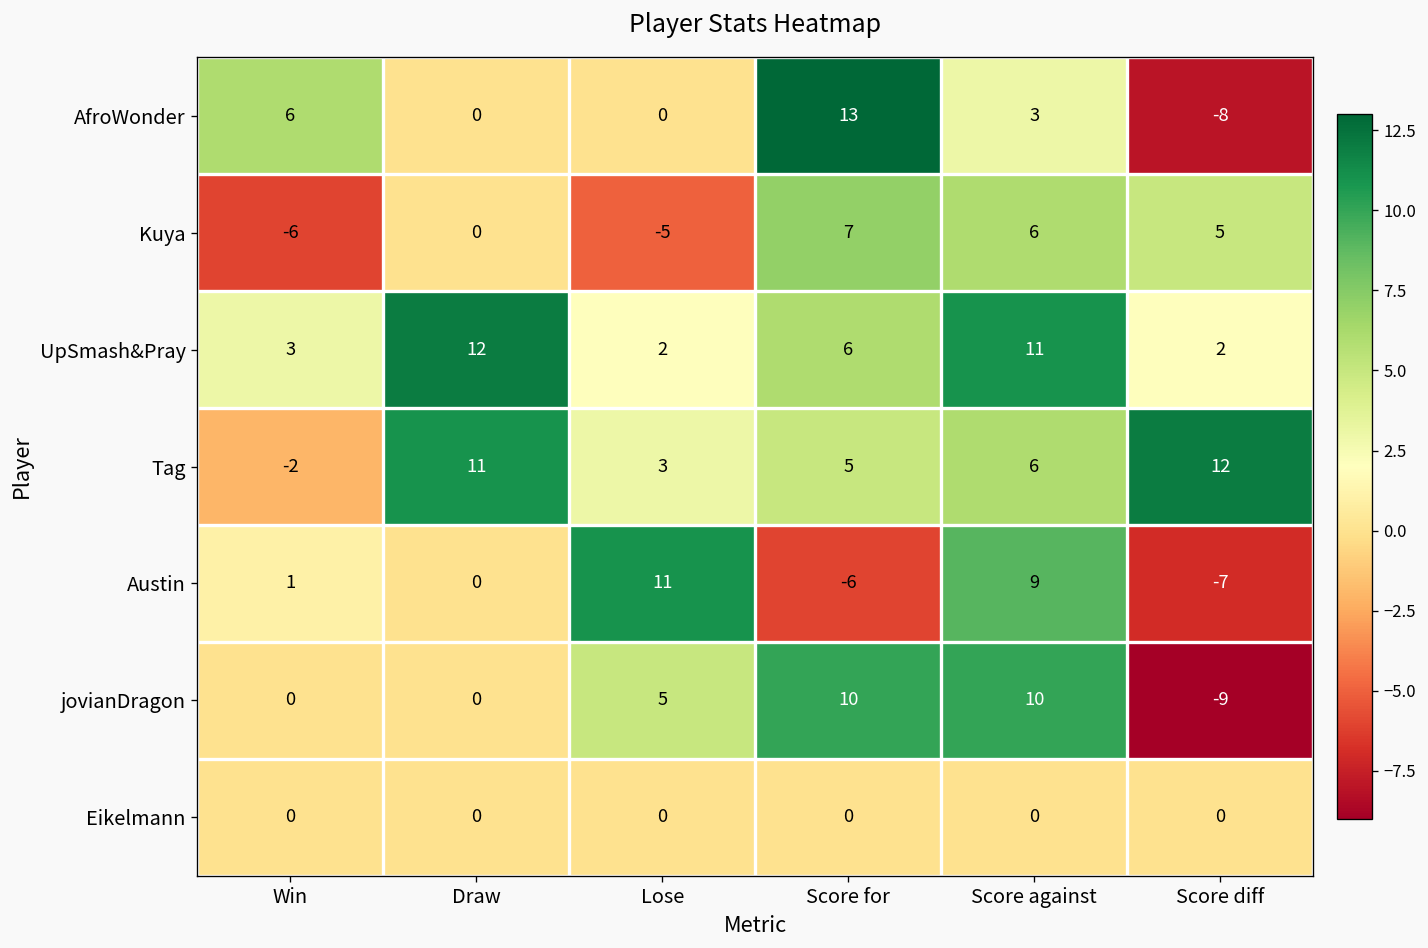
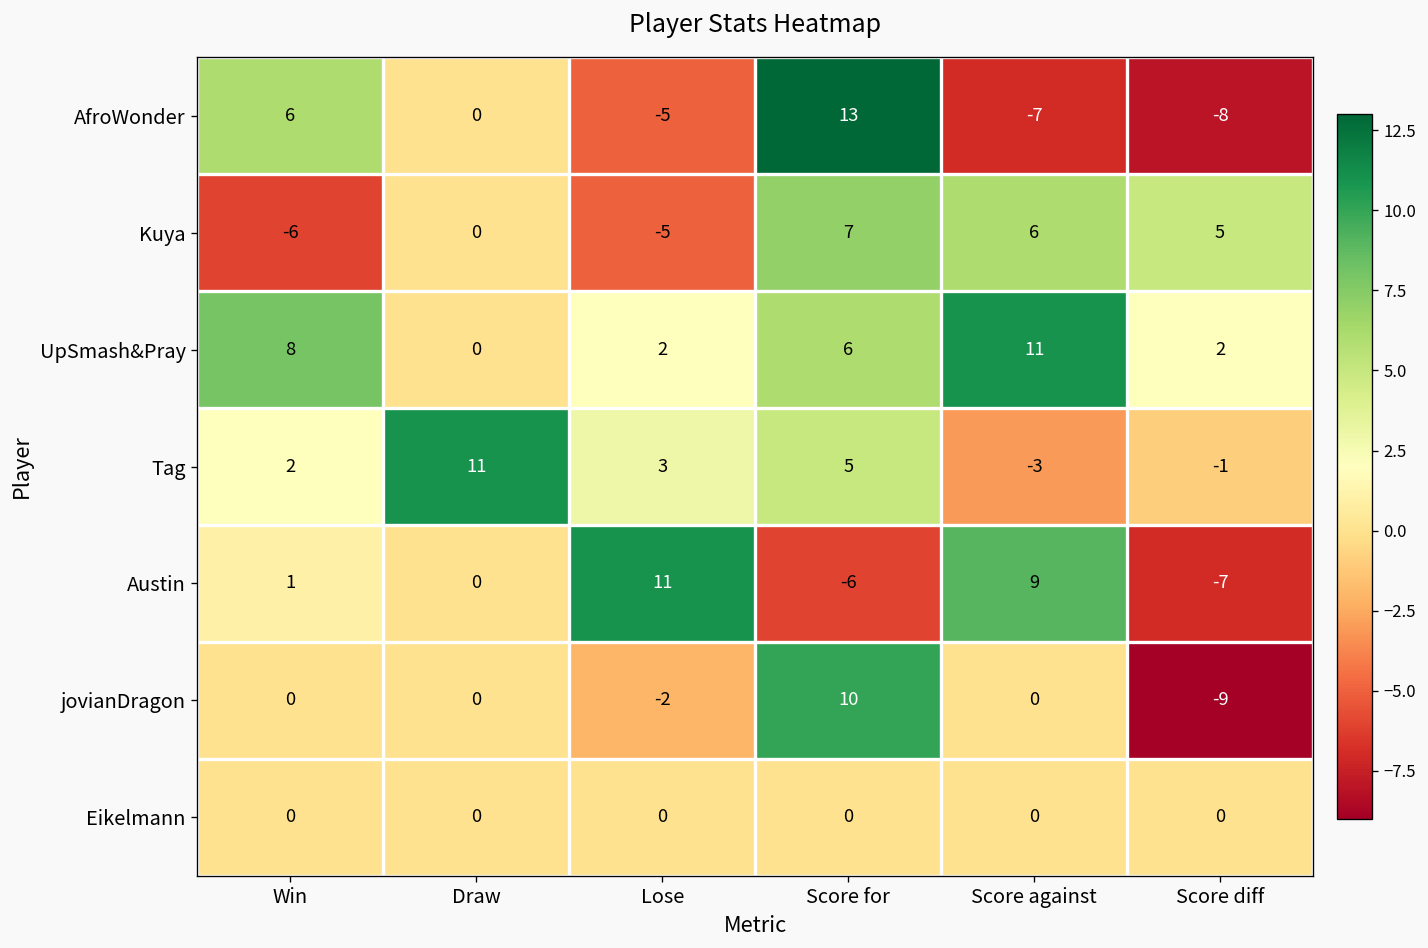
AfroWonder, Lose: 0 -> -5
AfroWonder, Score against: 3 -> -7
UpSmash&Pray, Win: 3 -> 8
UpSmash&Pray, Draw: 12 -> 0
Tag, Win: -2 -> 2
Tag, Score against: 6 -> -3
Tag, Score diff: 12 -> -1
jovianDragon, Lose: 5 -> -2
jovianDragon, Score against: 10 -> 0
